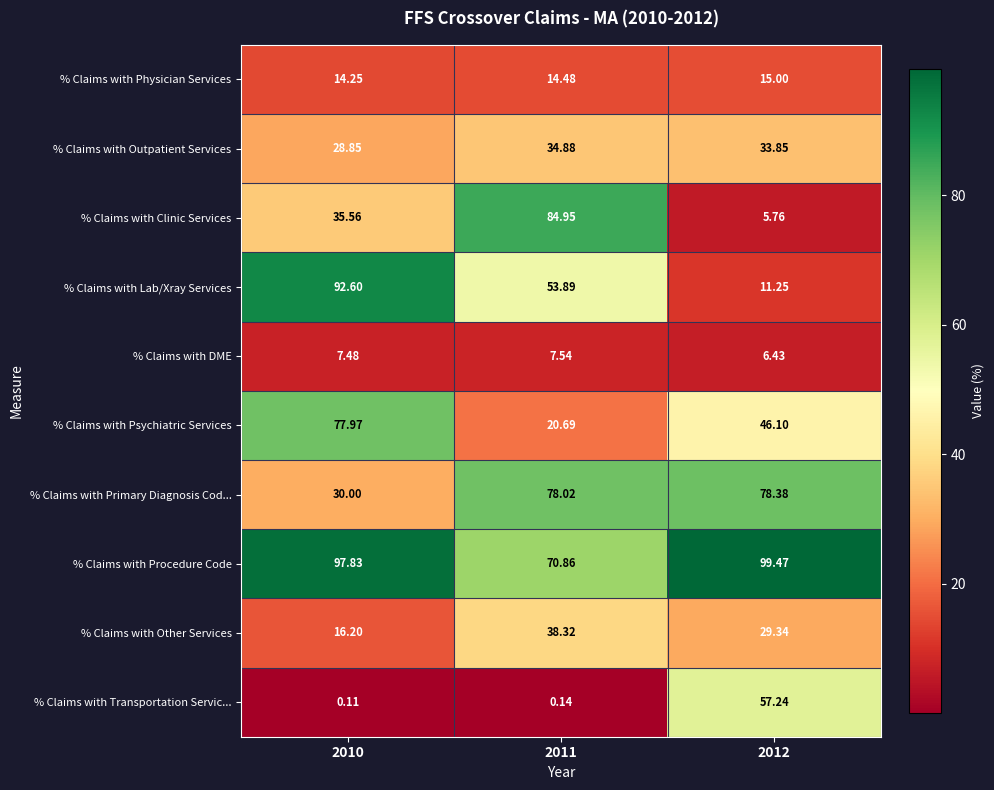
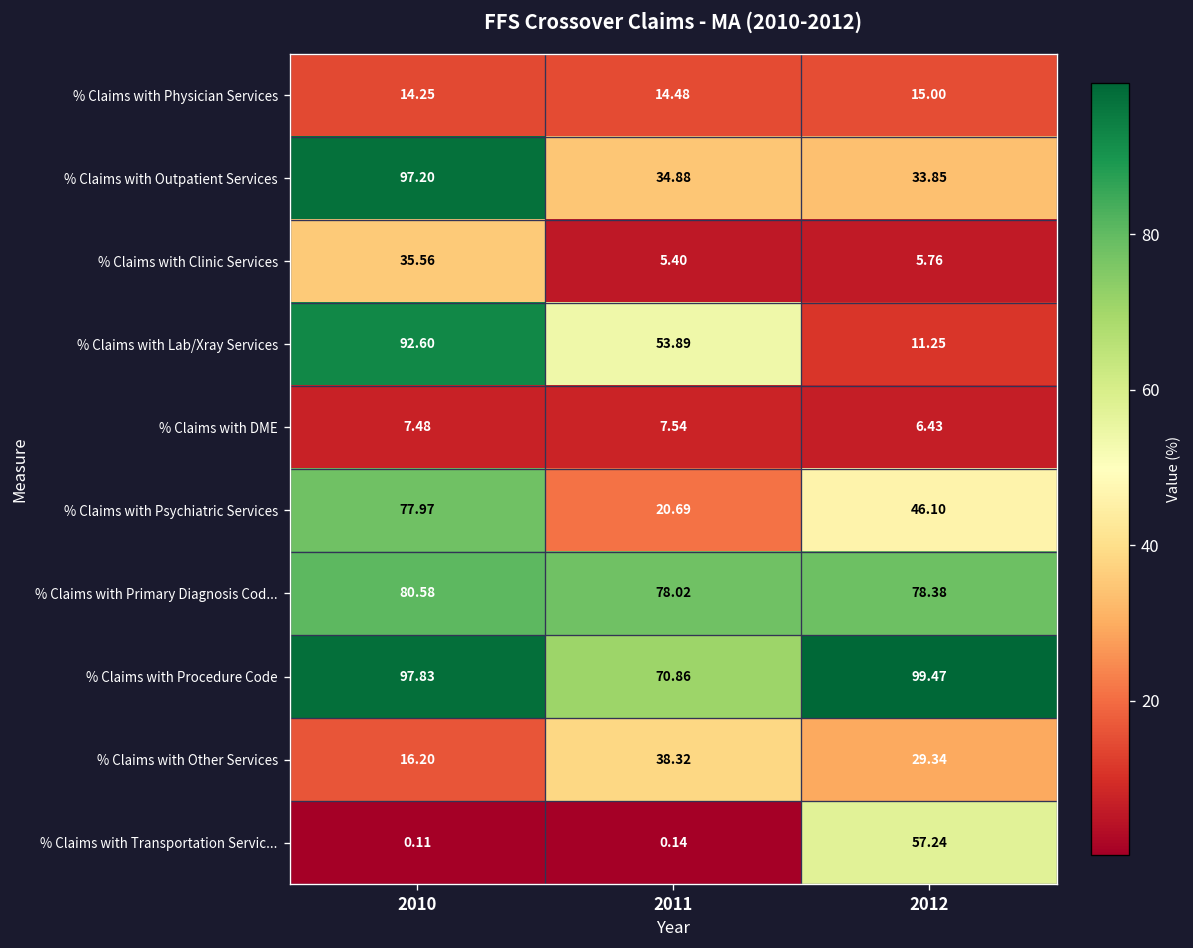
% Claims with Outpatient Services, 2010: 28.85 -> 97.20
% Claims with Clinic Services, 2011: 84.95 -> 5.40
% Claims with Primary Diagnosis Cod..., 2010: 30.00 -> 80.58
